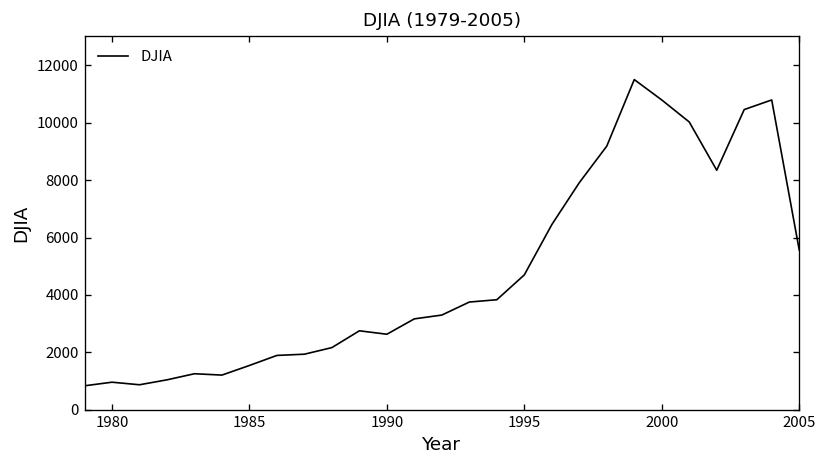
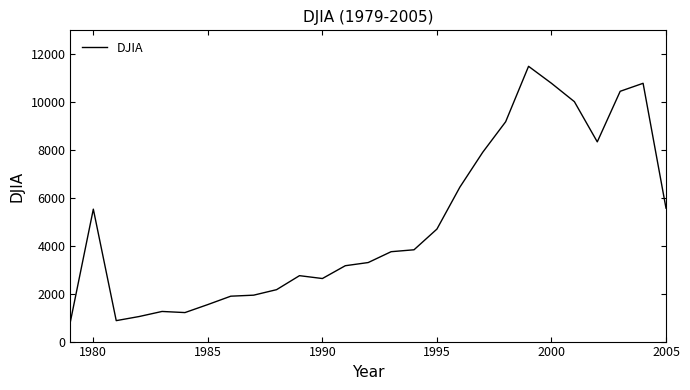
1980: 1000 -> 5500
